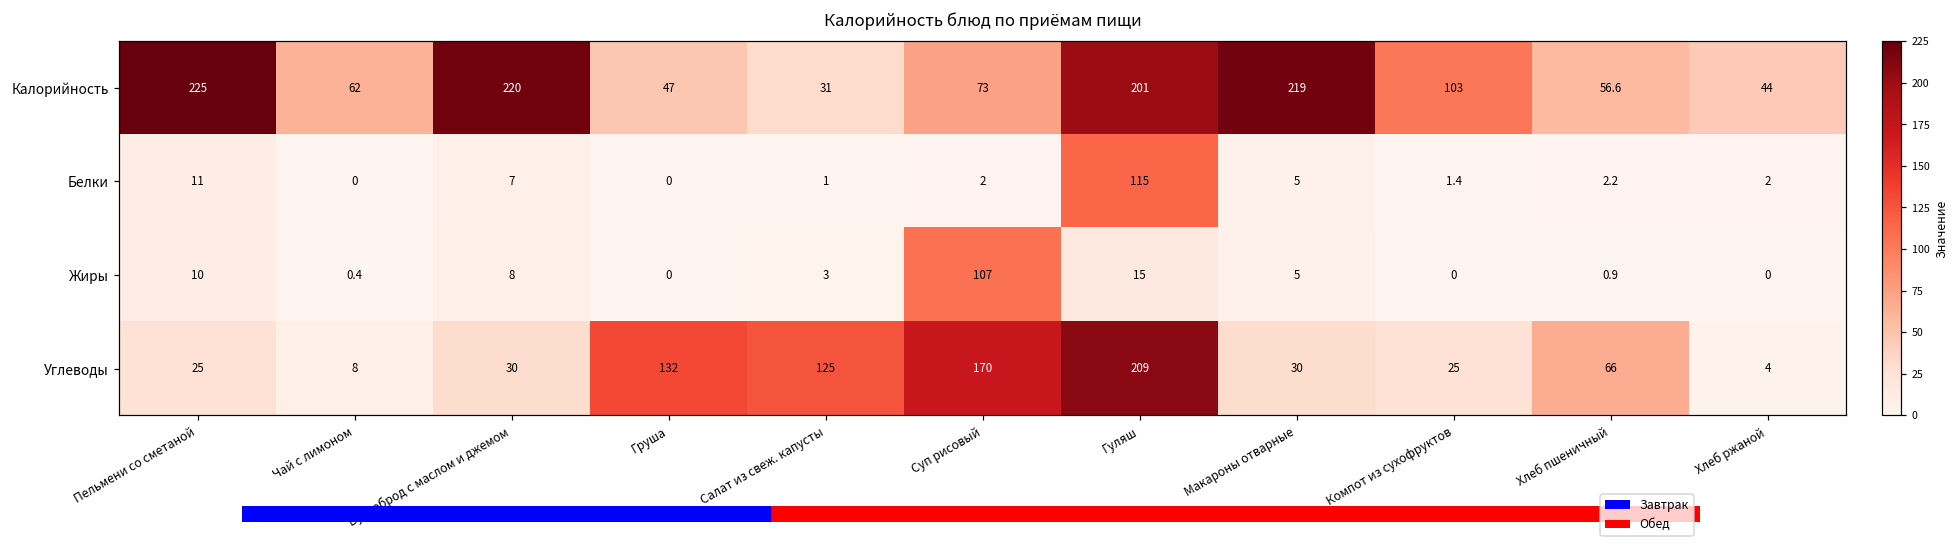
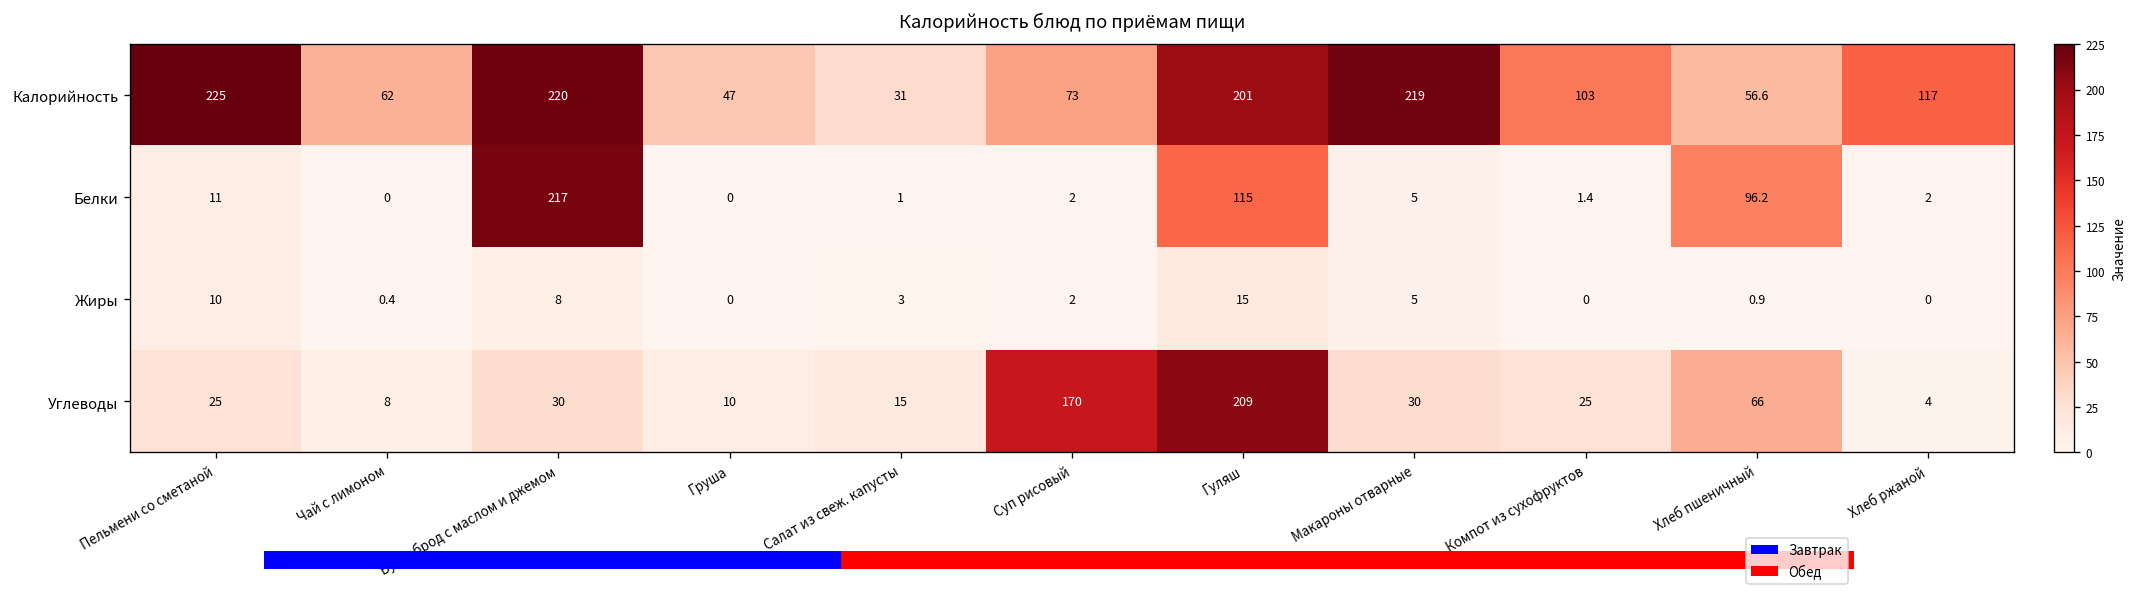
Калорийность, Хлеб ржаной: 44 -> 117
Белки, Бутерброд с маслом и джемом: 7 -> 217
Белки, Хлеб пшеничный: 2.2 -> 96.2
Жиры, Суп рисовый: 107 -> 2
Углеводы, Груша: 132 -> 10
Углеводы, Салат из свеж. капусты: 125 -> 15
